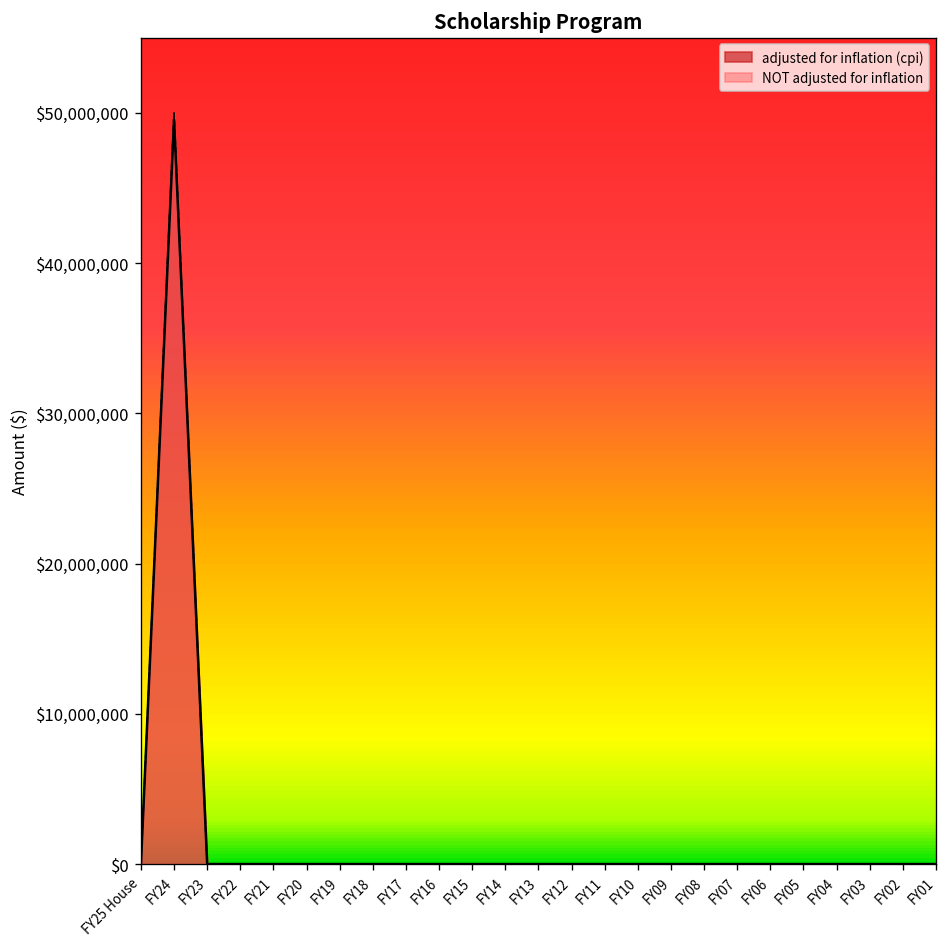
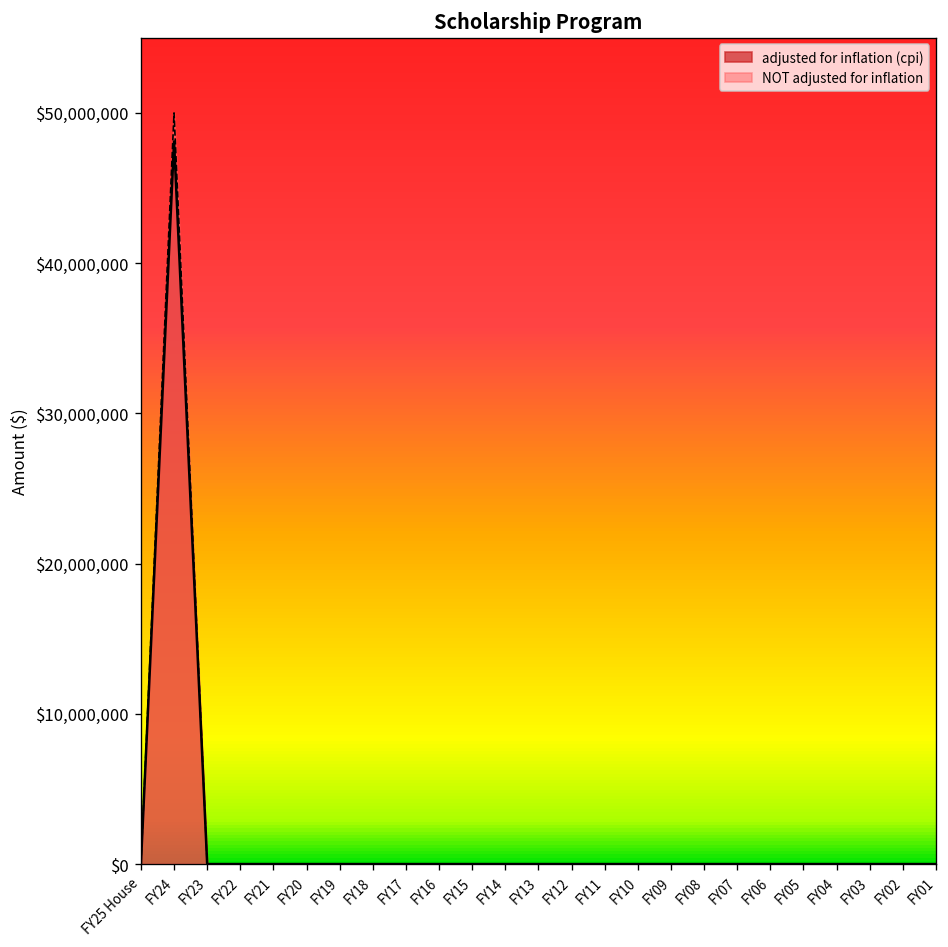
adjusted for inflation (cpi), FY24: $49,600,000 -> $48,100,000
